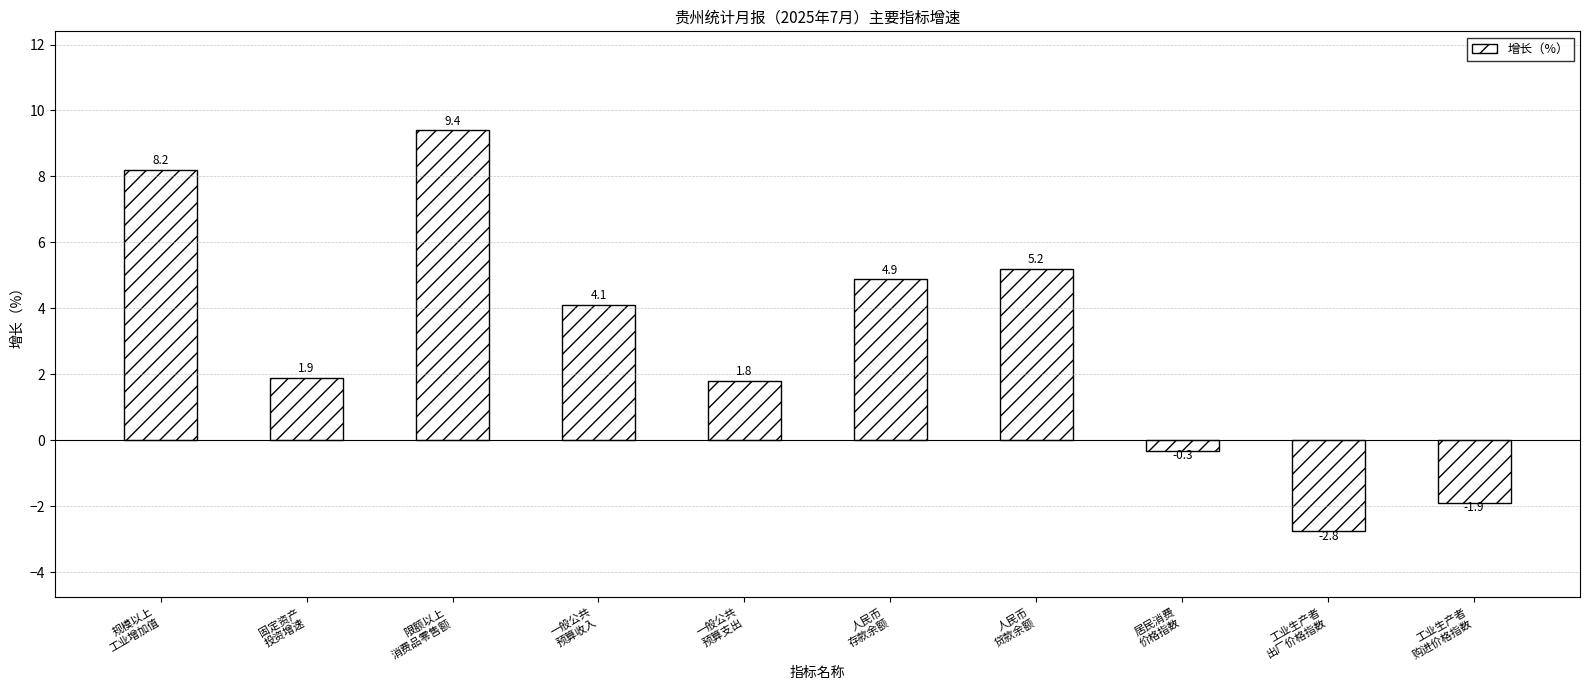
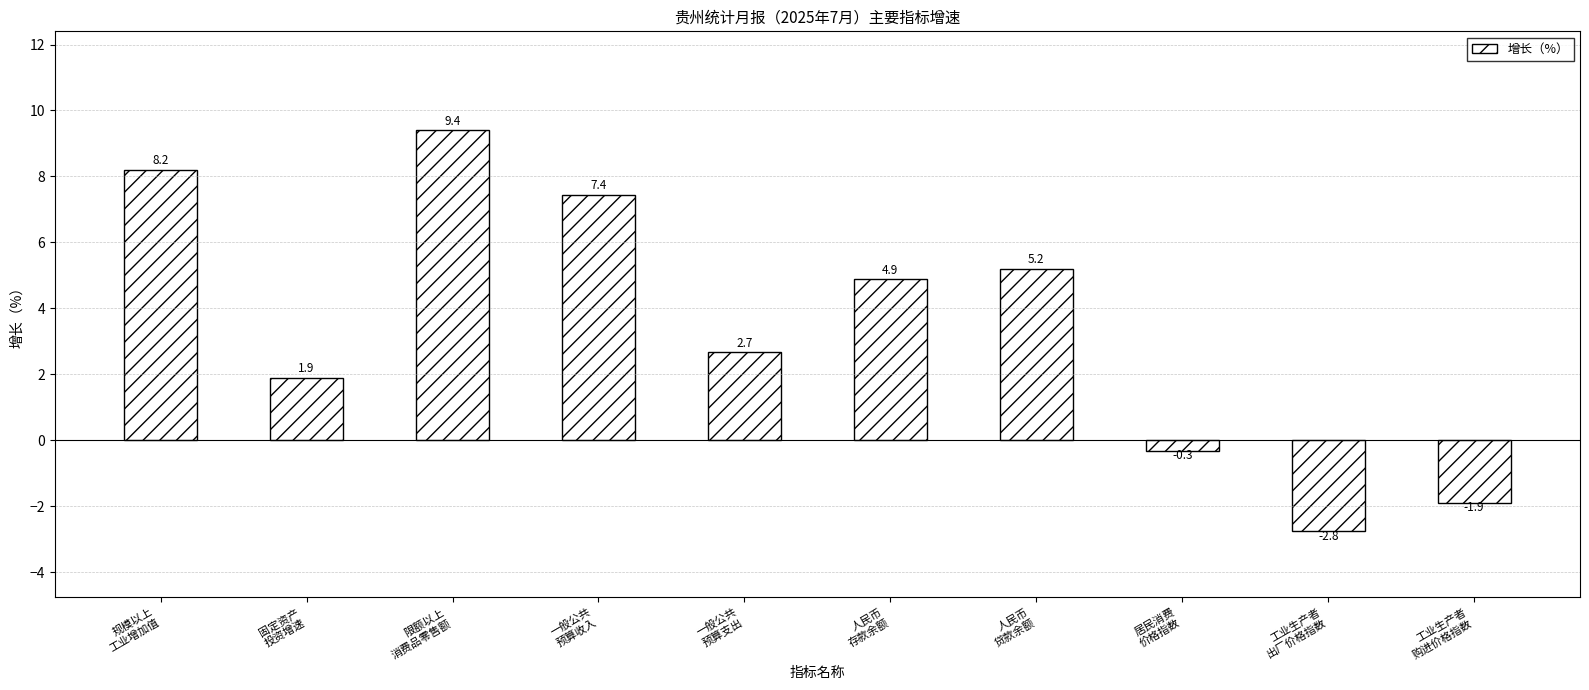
一般公共 预算收入: 4.1 -> 7.4
一般公共 预算支出: 1.8 -> 2.7
